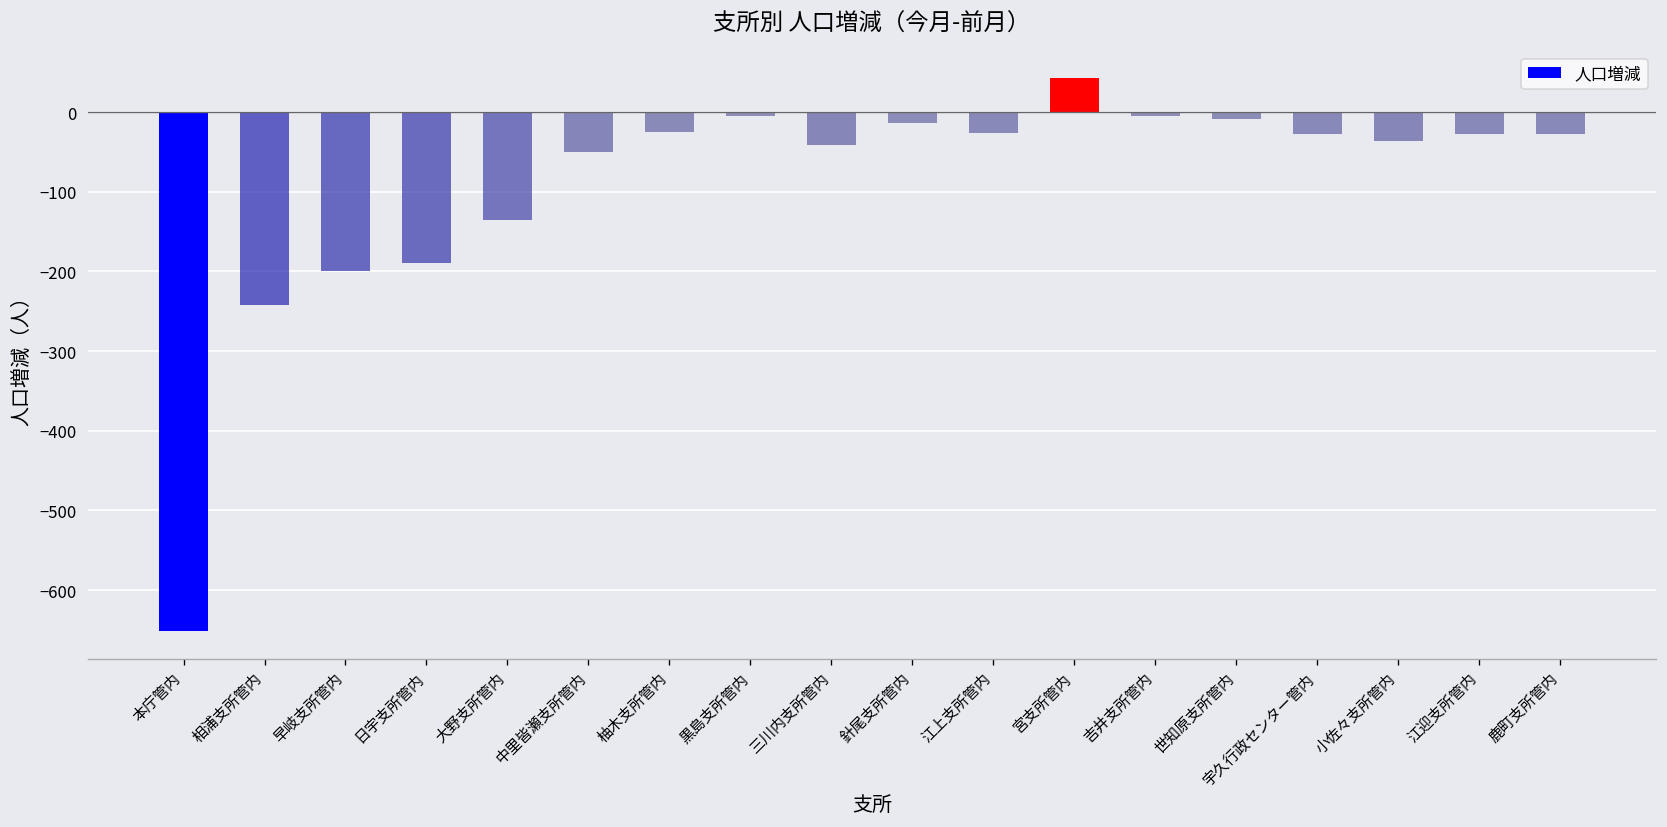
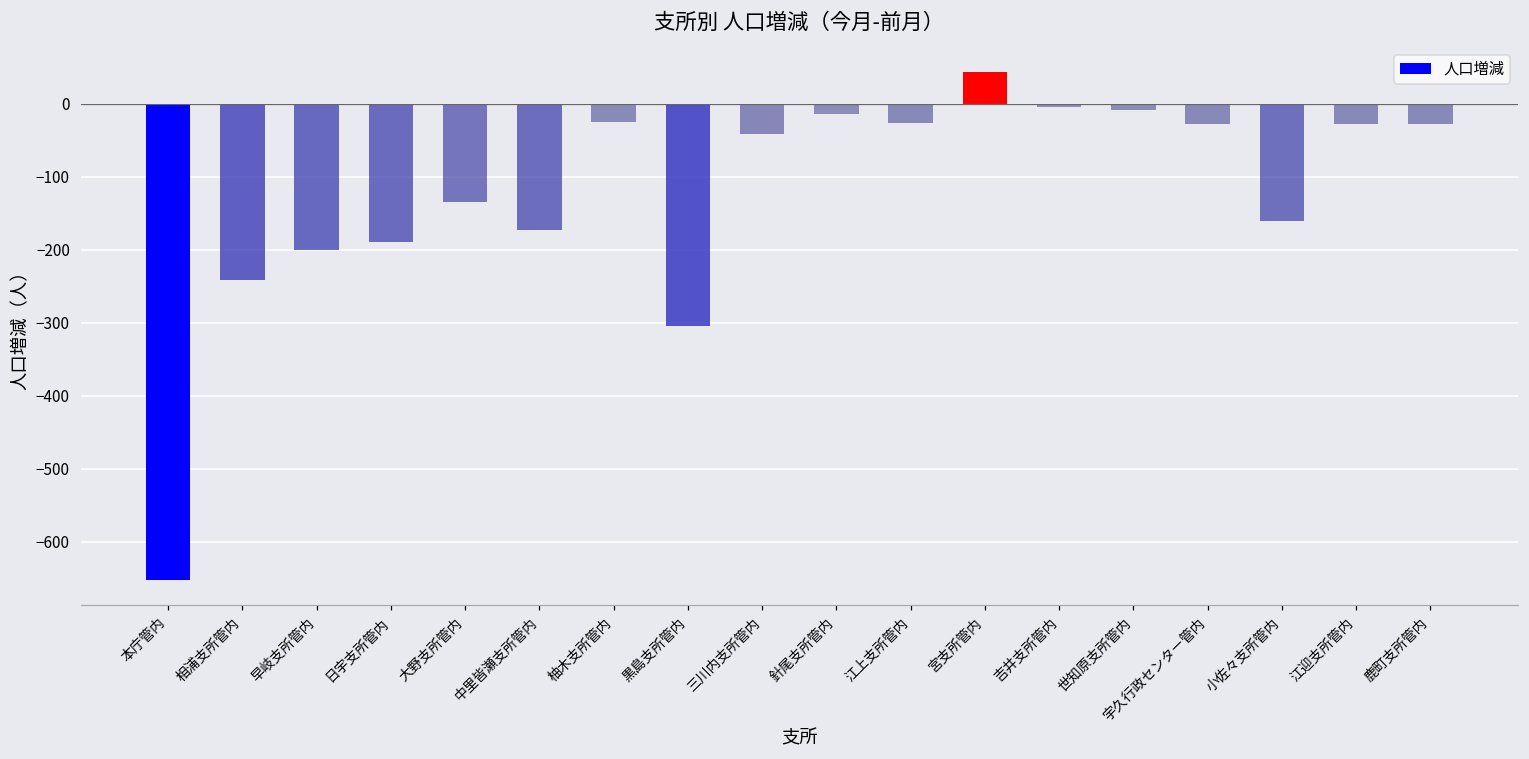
中里皆瀬支所管内: -50 -> -170
黒島支所管内: -10 -> -300
小佐々支所管内: -40 -> -160
